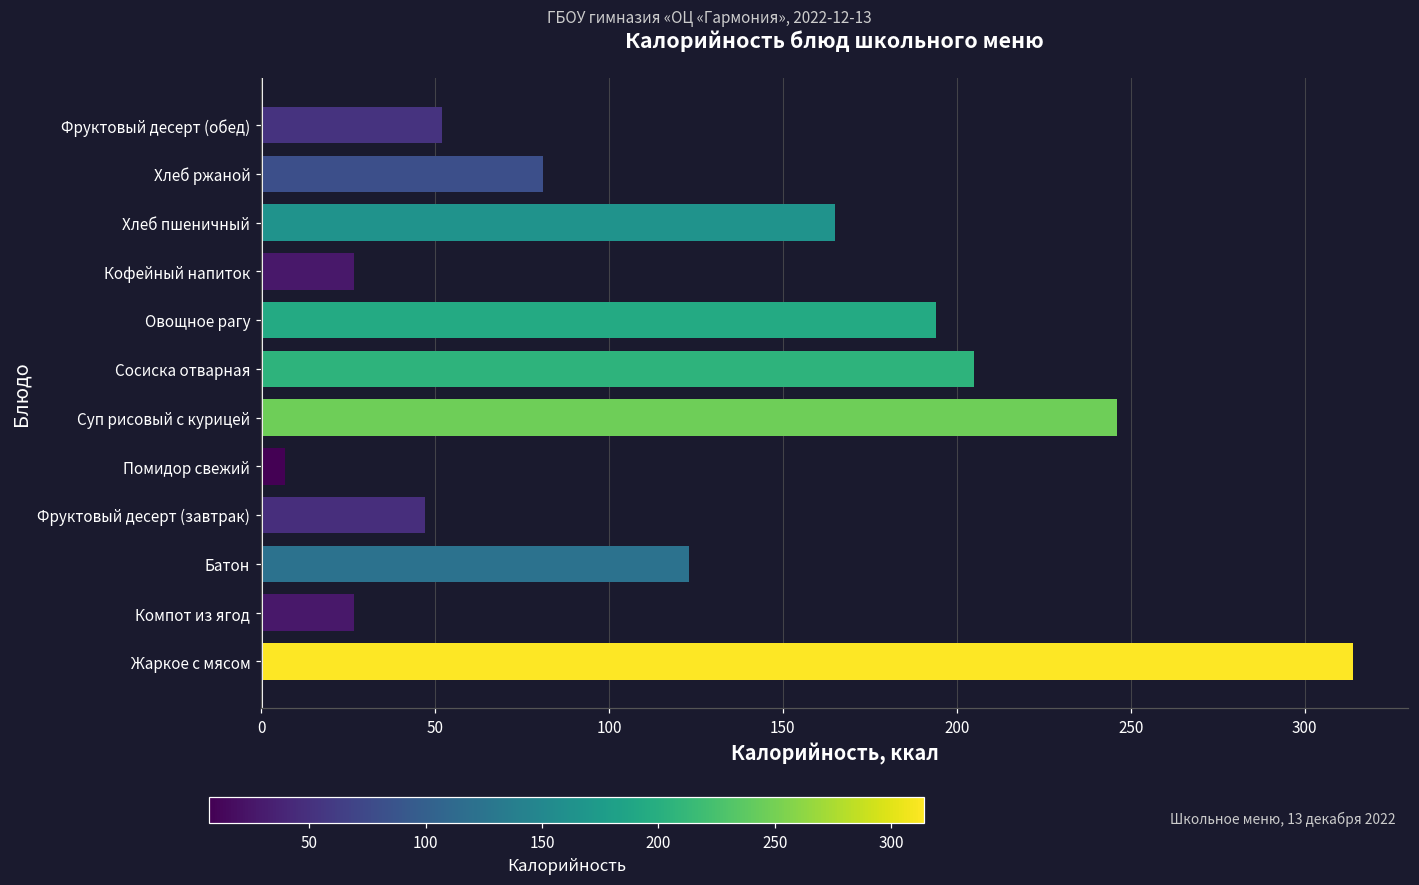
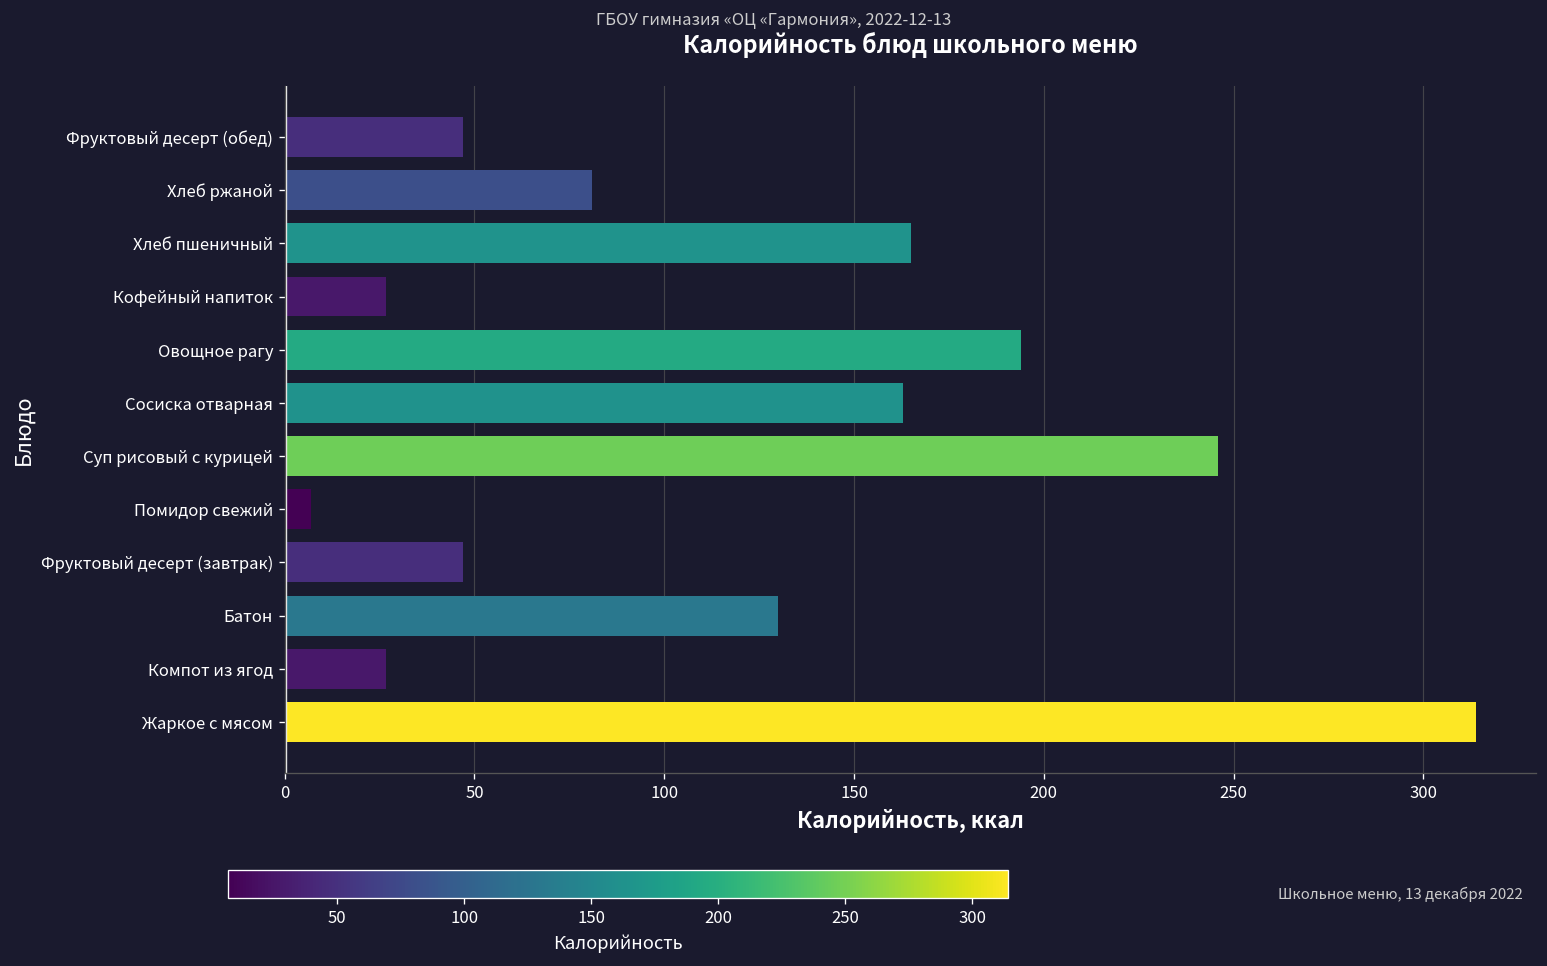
Фруктовый десерт (обед): 52 -> 47
Сосиска отварная: 205 -> 163
Батон: 123 -> 130
